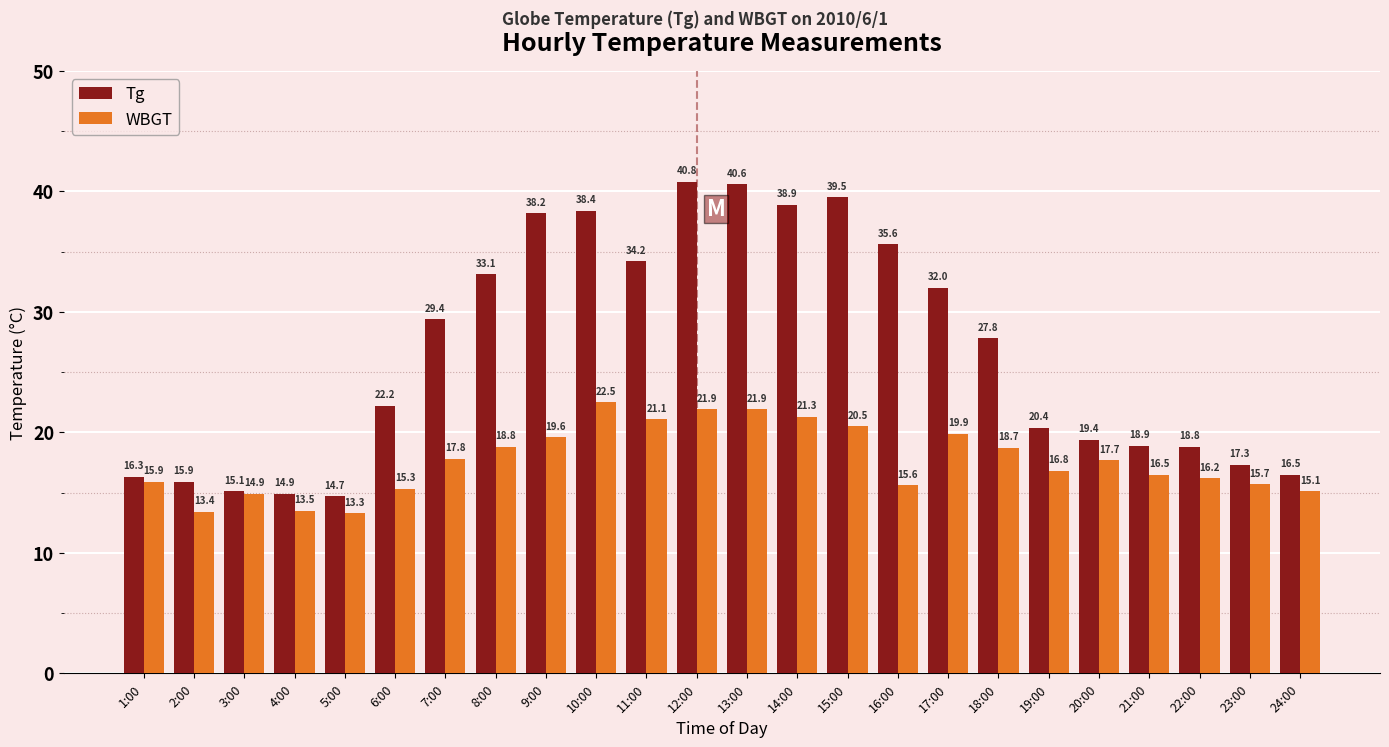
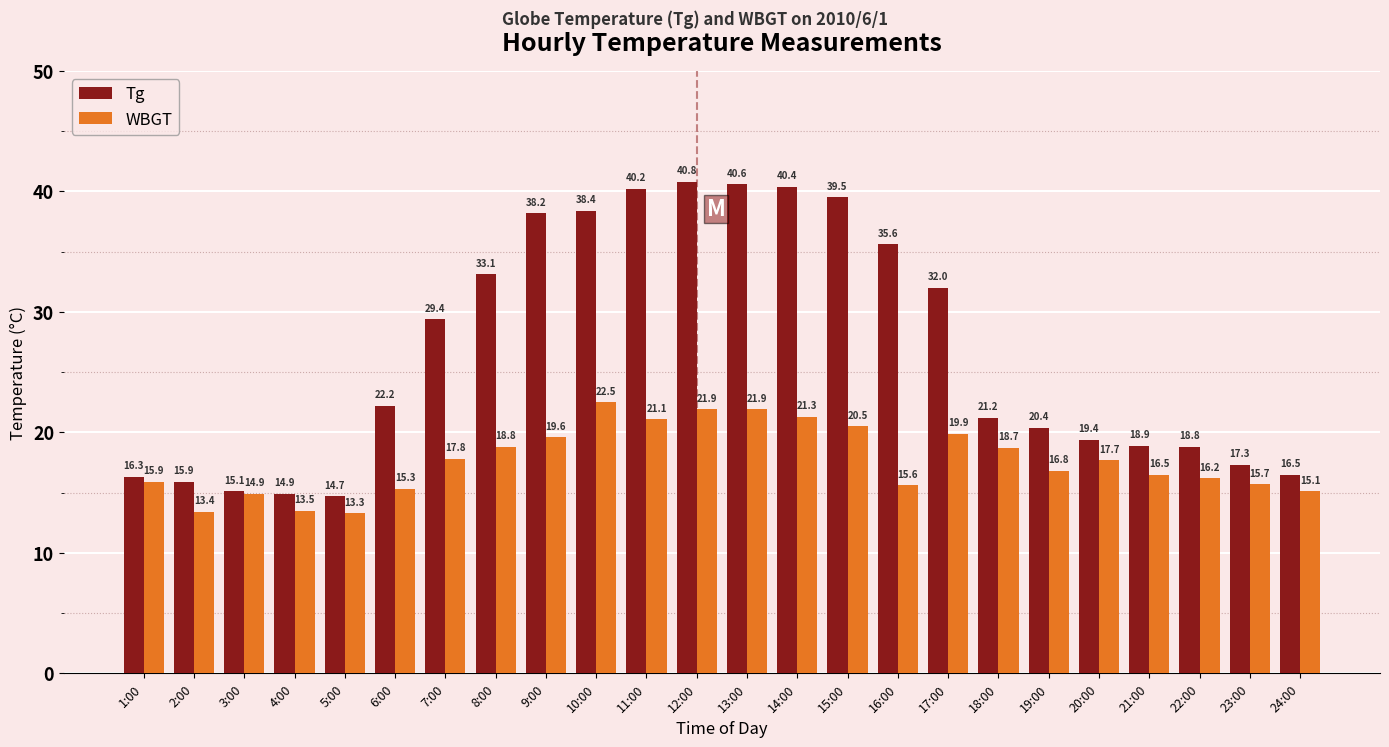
Tg, 11:00: 34.2 -> 40.2
Tg, 14:00: 38.9 -> 40.4
Tg, 18:00: 27.8 -> 21.2
